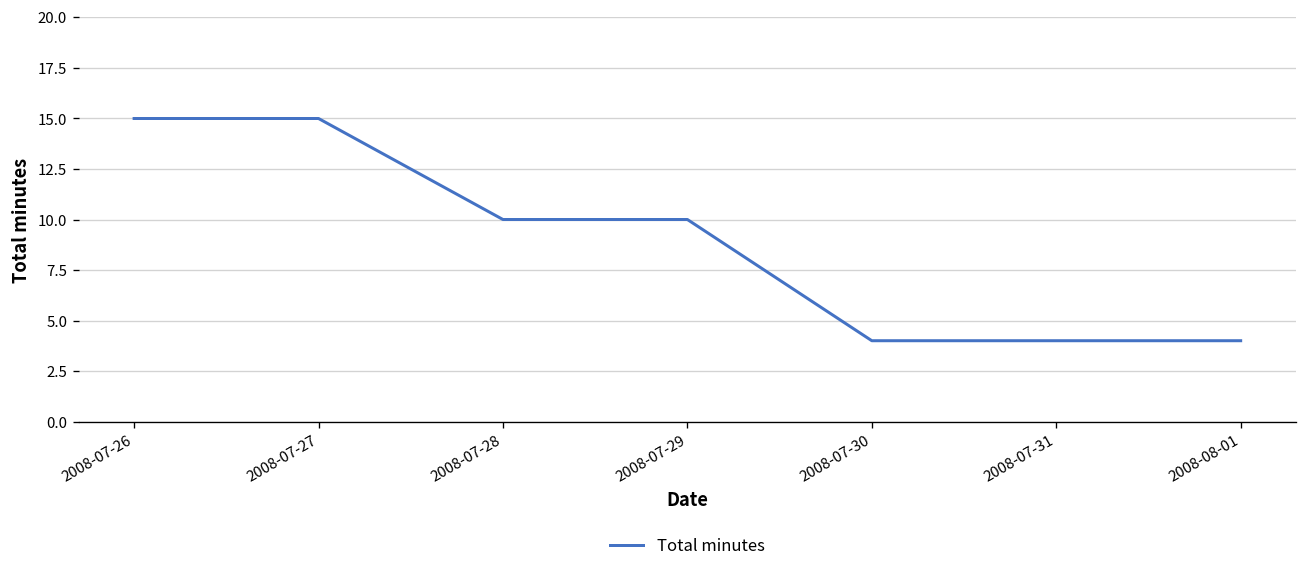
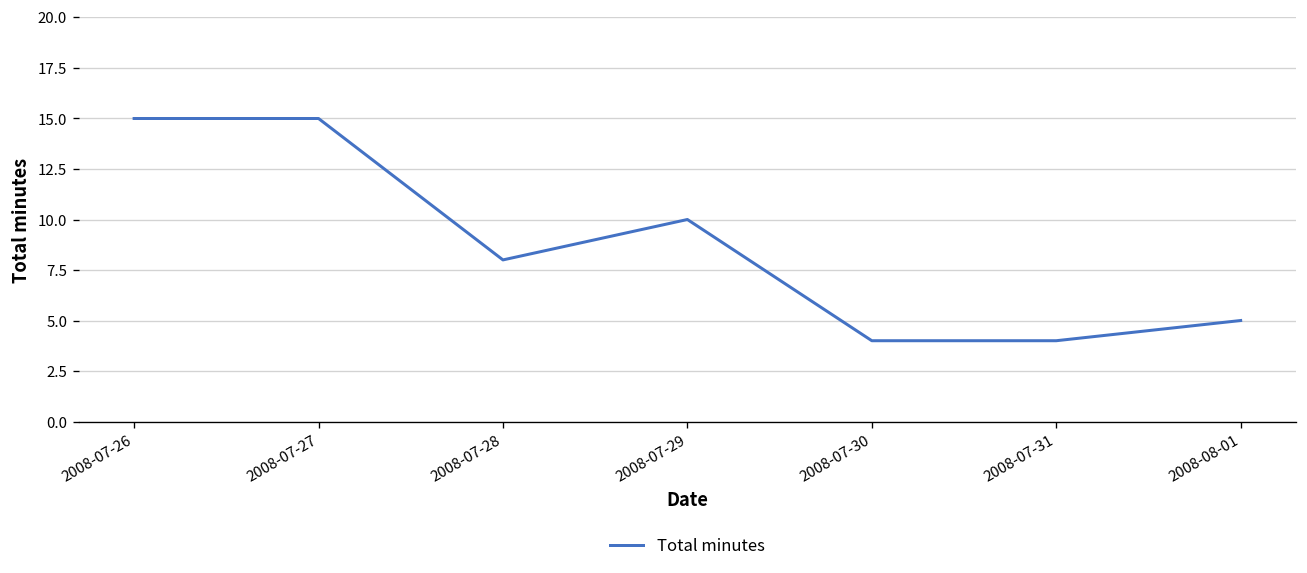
2008-07-28: 10 -> 8
2008-08-01: 4 -> 5
